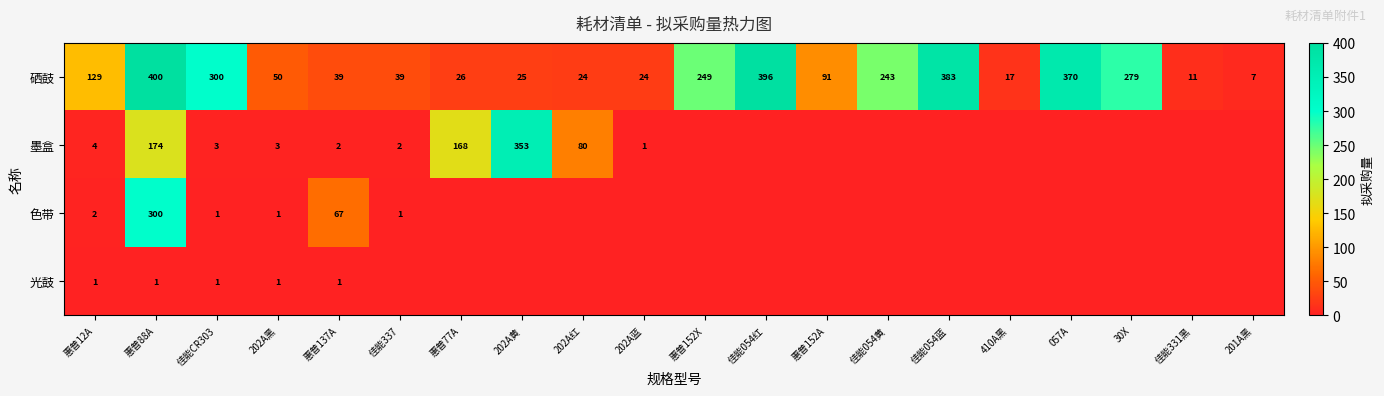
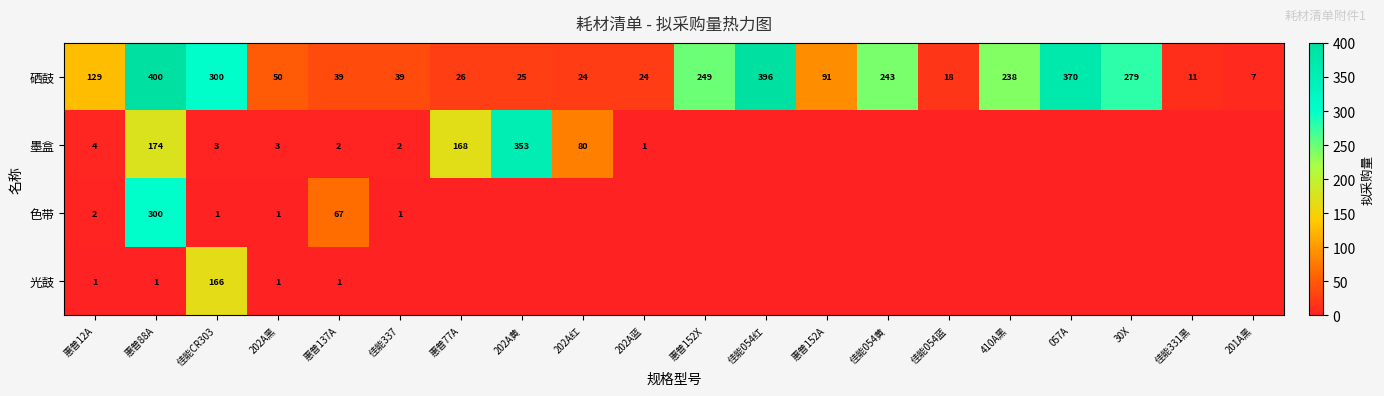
硒鼓, 佳能054蓝: 383 -> 18
硒鼓, 410A黑: 17 -> 238
光鼓, 佳能CR303: 1 -> 166
